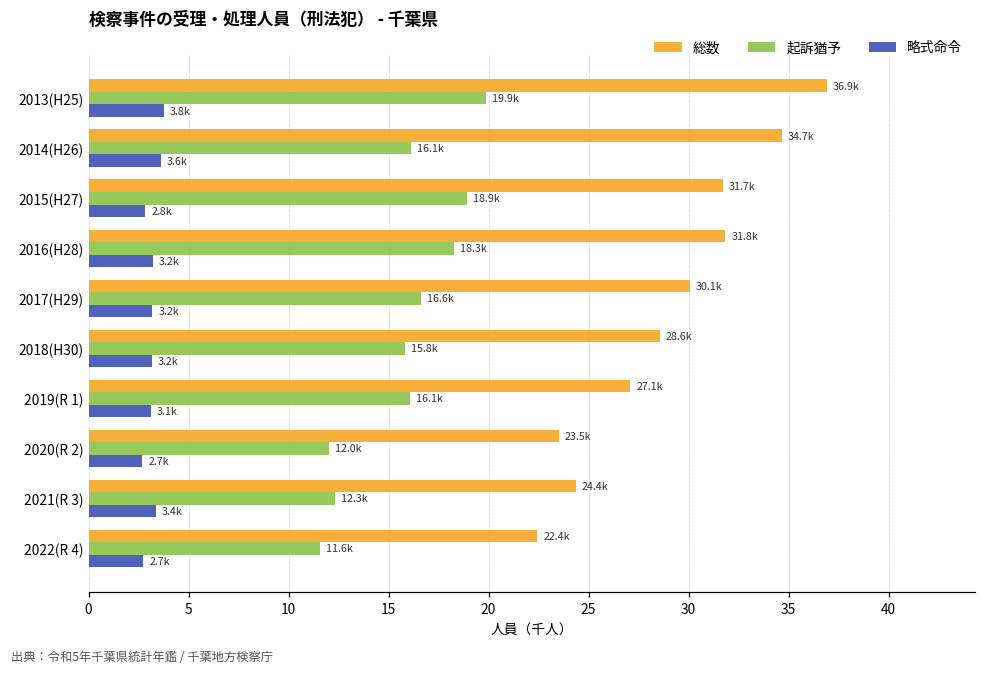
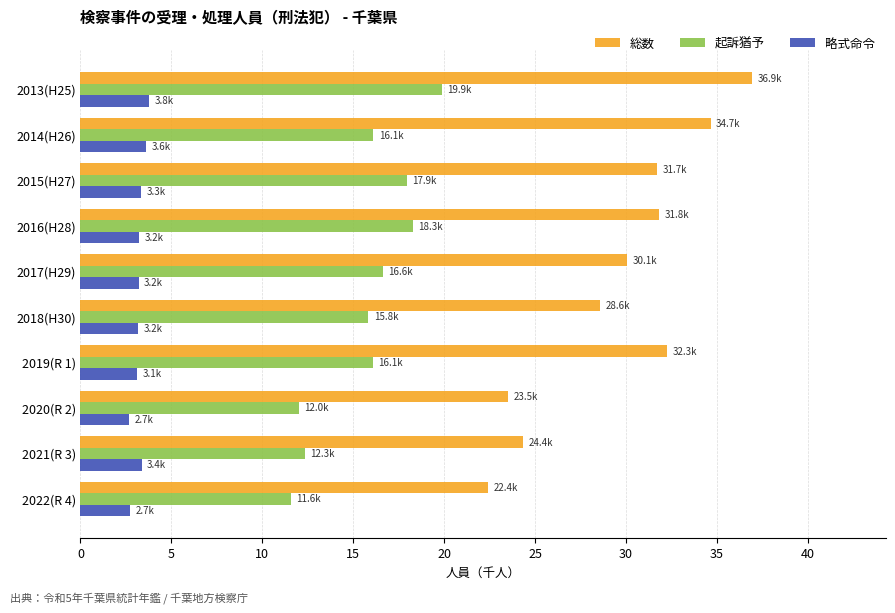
起訴猶予, 2015(H27): 18.9k -> 17.9k
略式命令, 2015(H27): 2.8k -> 3.3k
総数, 2019(R 1): 27.1k -> 32.3k
